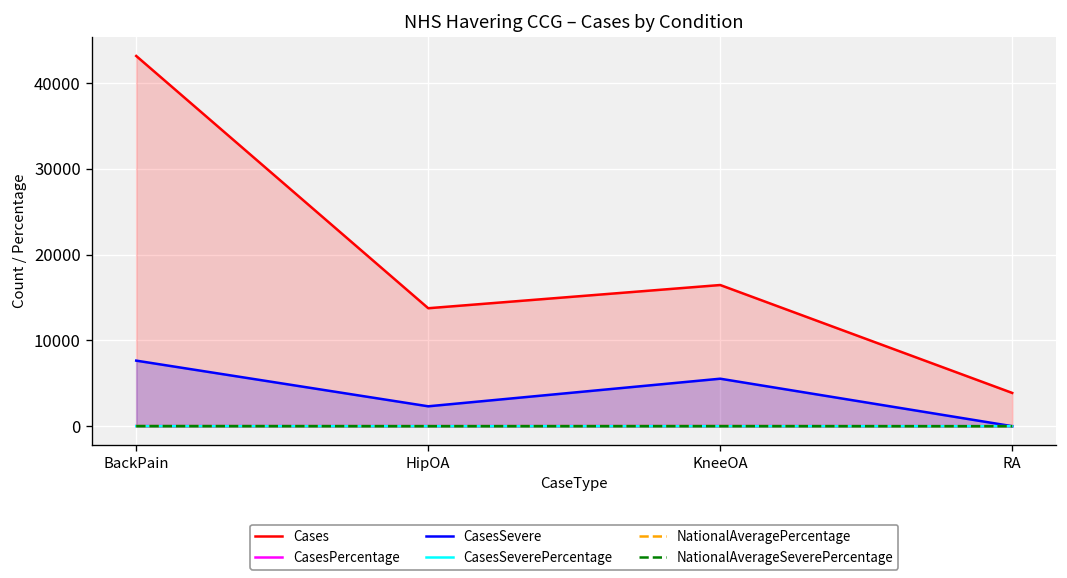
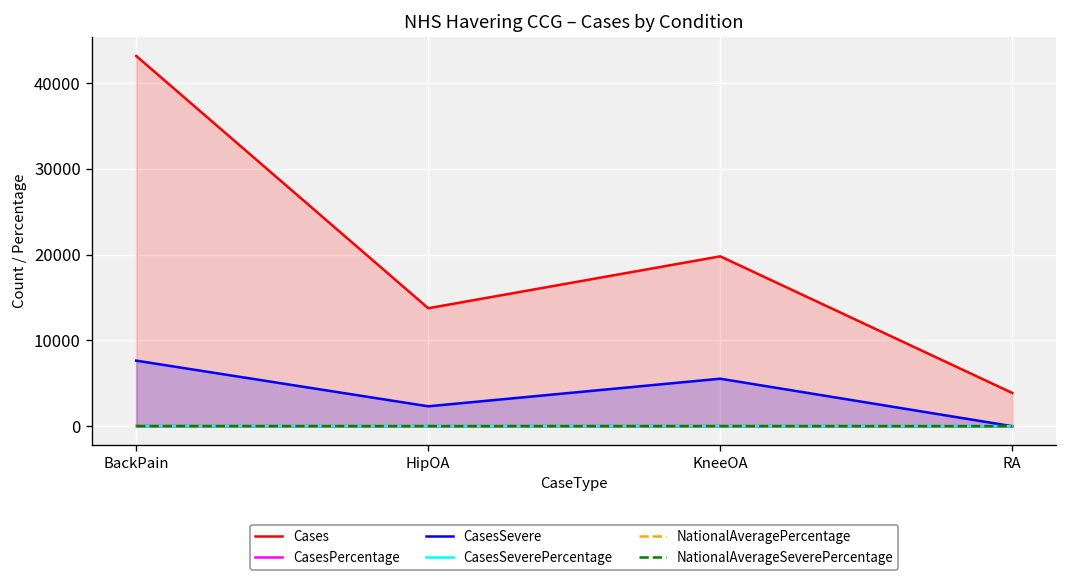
Cases, KneeOA: 16000 -> 20000
